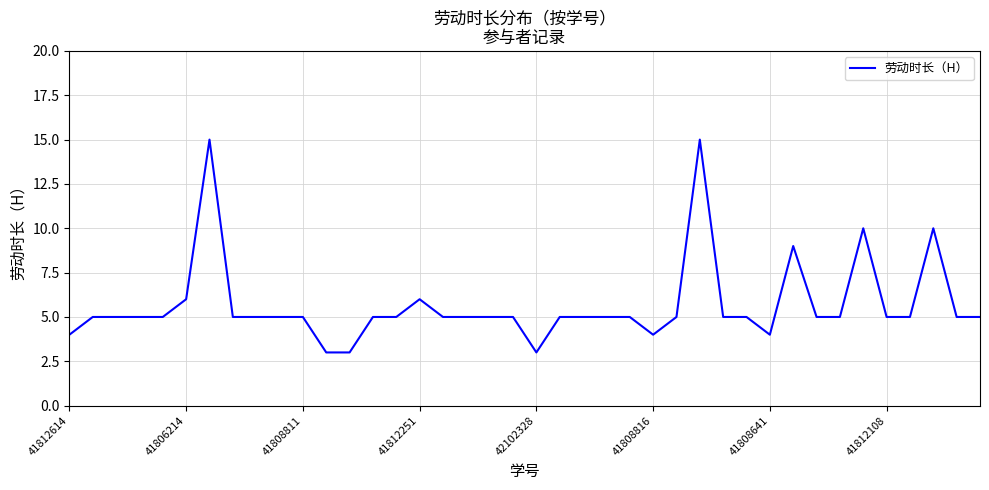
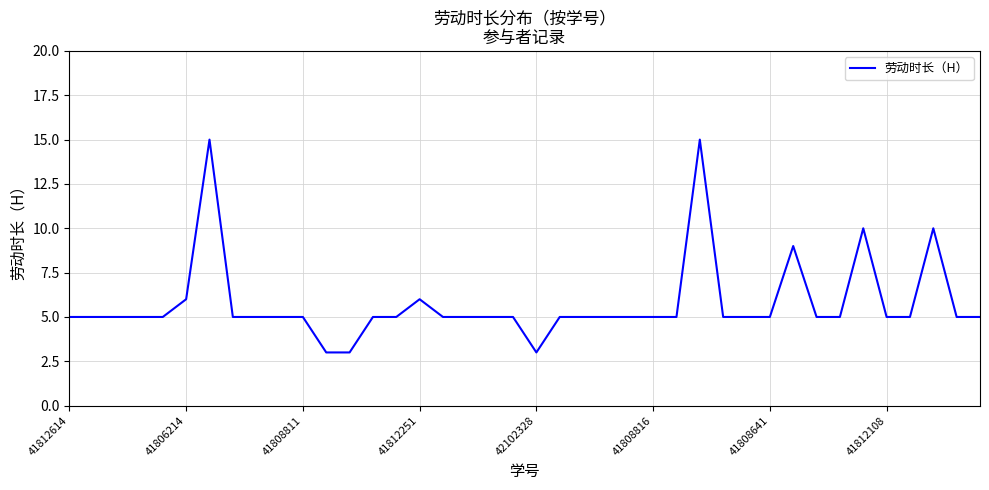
41812614: 4 -> 5
41808816: 4 -> 5
41808641: 4 -> 5
